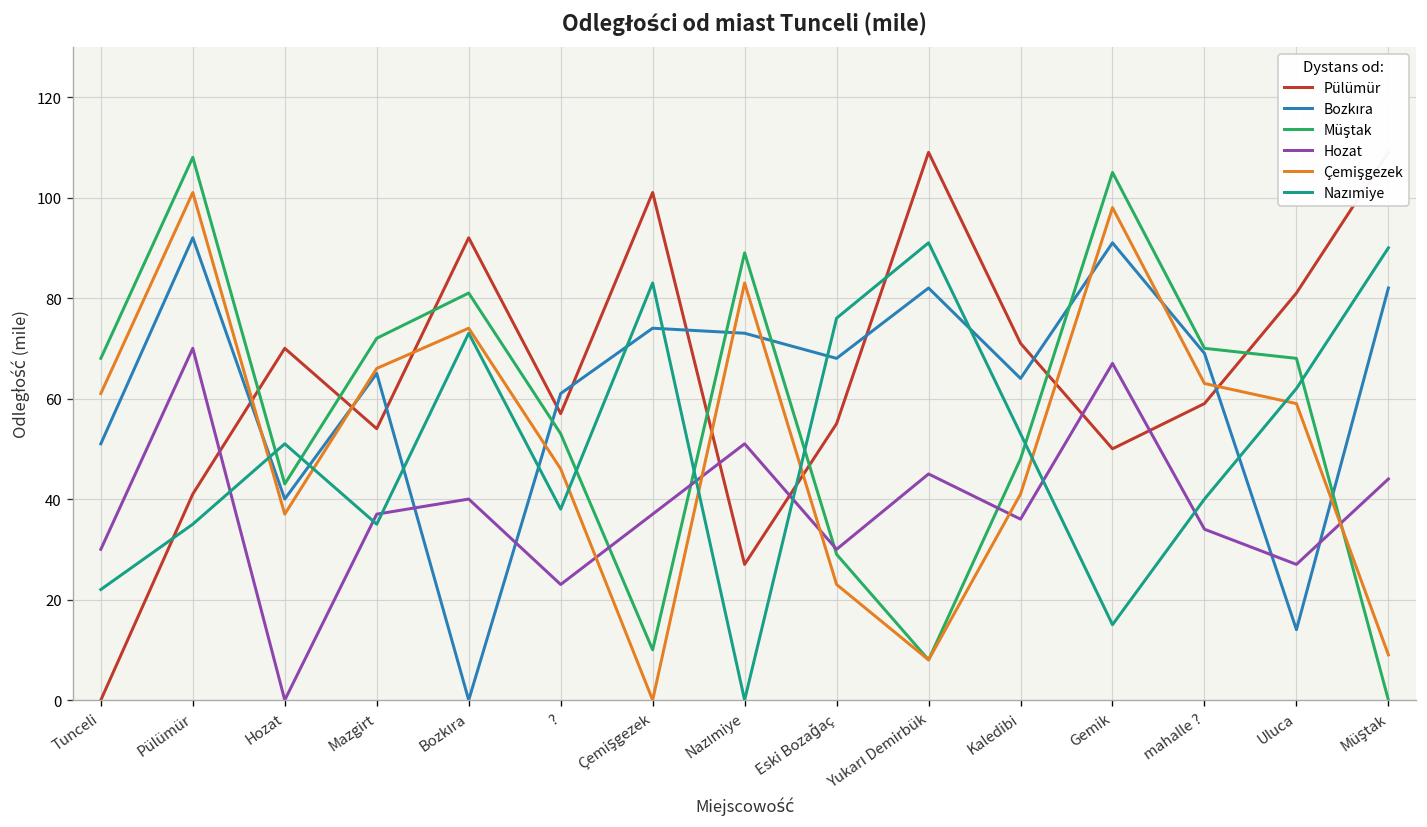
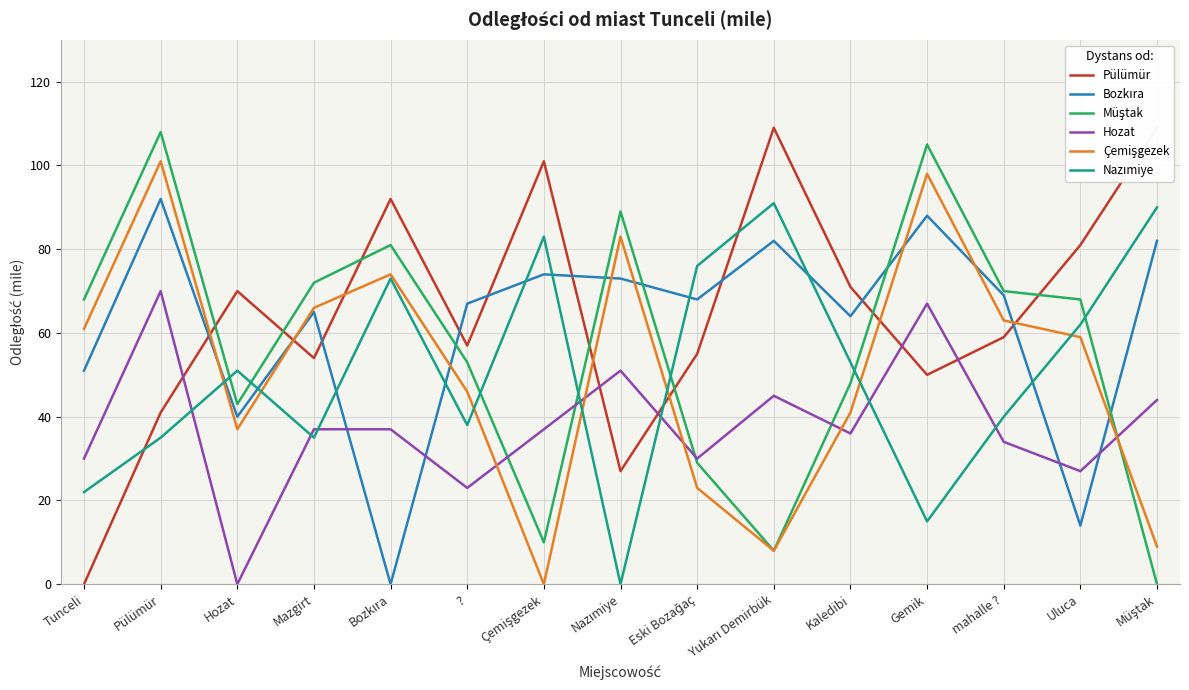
Hozat, Bozkıra: 40 -> 37
Bozkıra, ?: 61 -> 67
Bozkıra, Gemik: 91 -> 88
